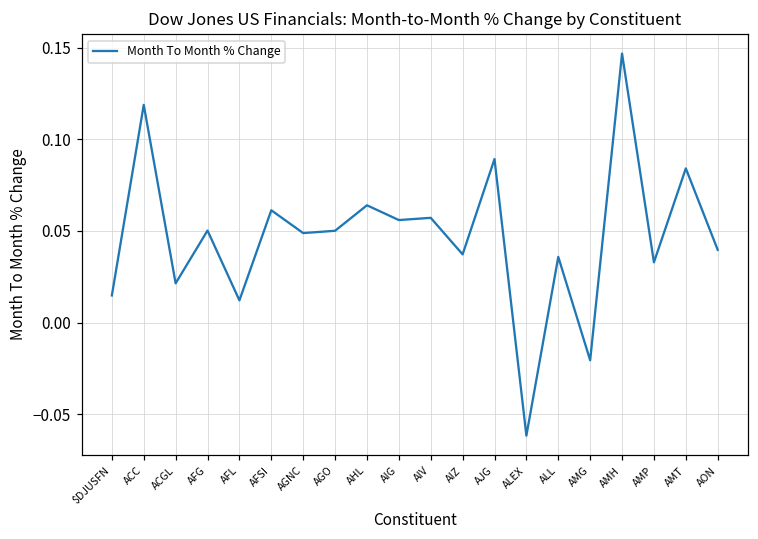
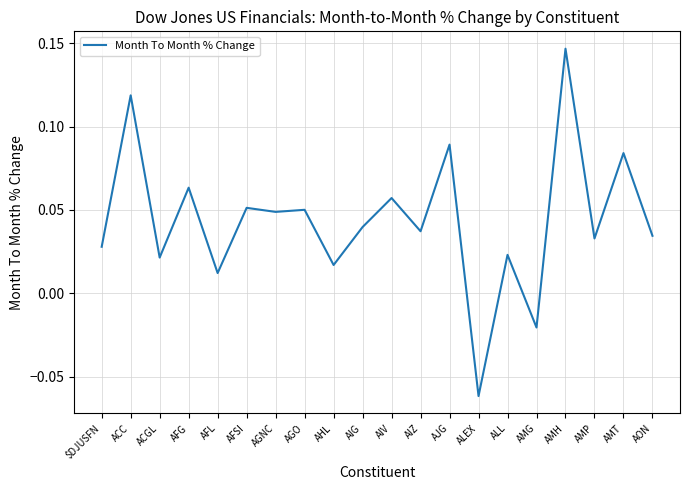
$DJUSFN: 0.015 -> 0.028
AFG: 0.050 -> 0.063
AFSI: 0.061 -> 0.051
AHL: 0.064 -> 0.017
AIG: 0.056 -> 0.040
ALL: 0.036 -> 0.023
AON: 0.040 -> 0.035
